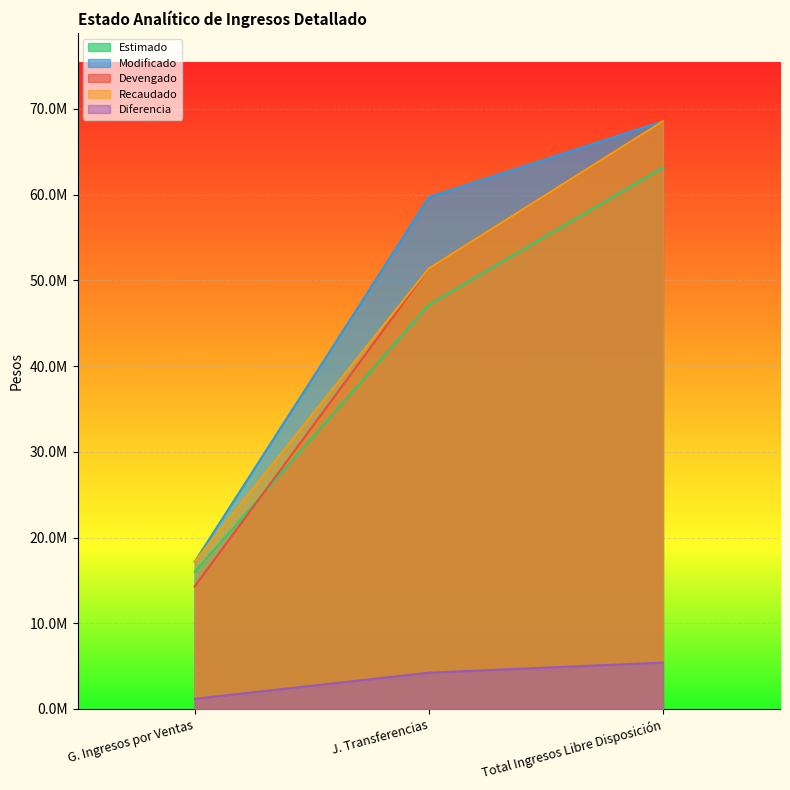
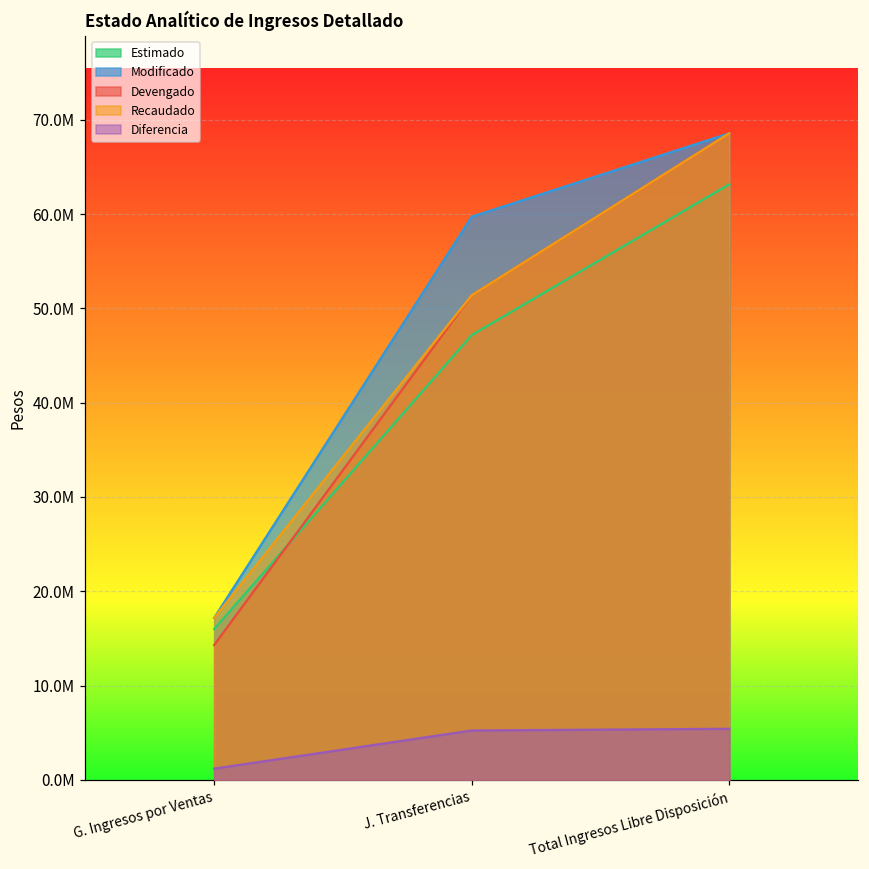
Diferencia, J. Transferencias: 4000000 -> 5000000
